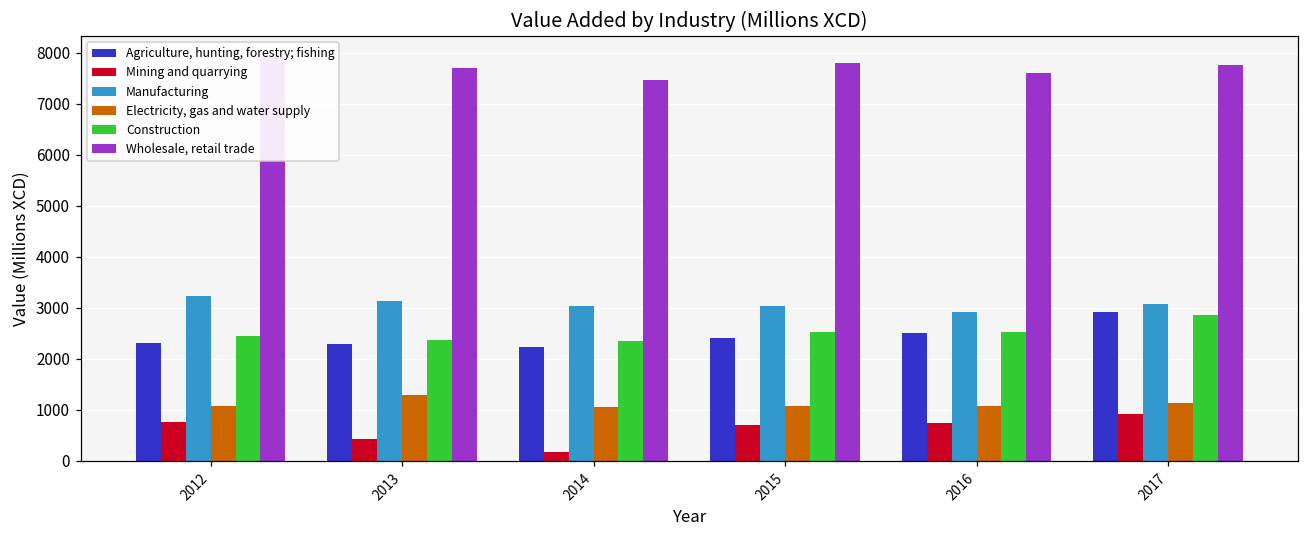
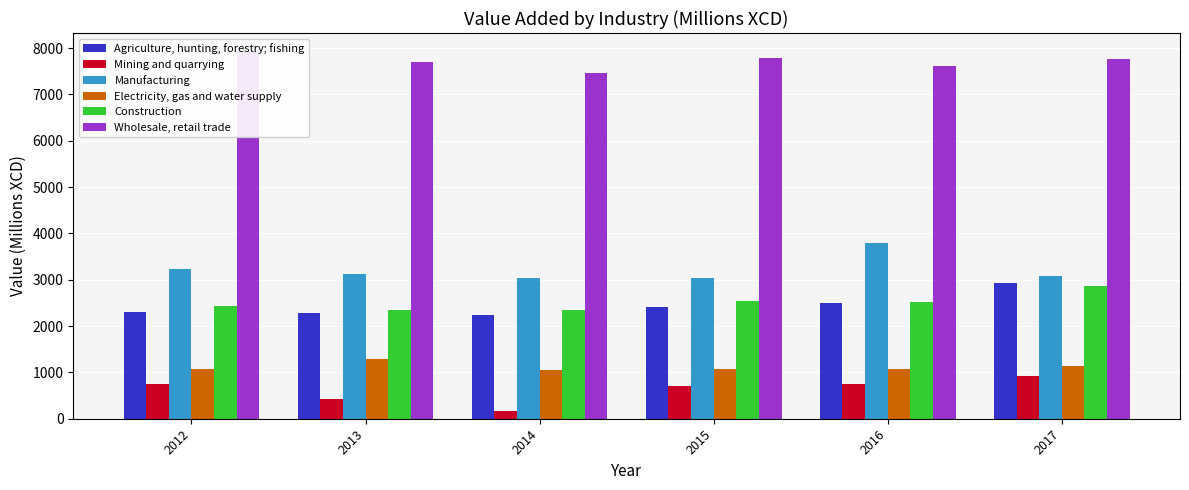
Manufacturing, 2016: 2900 -> 3800
